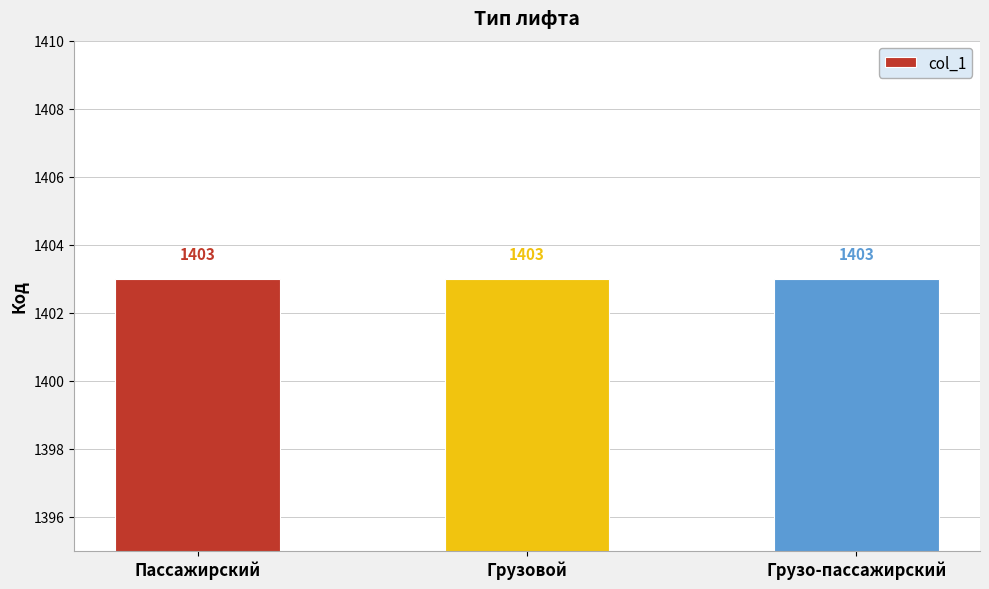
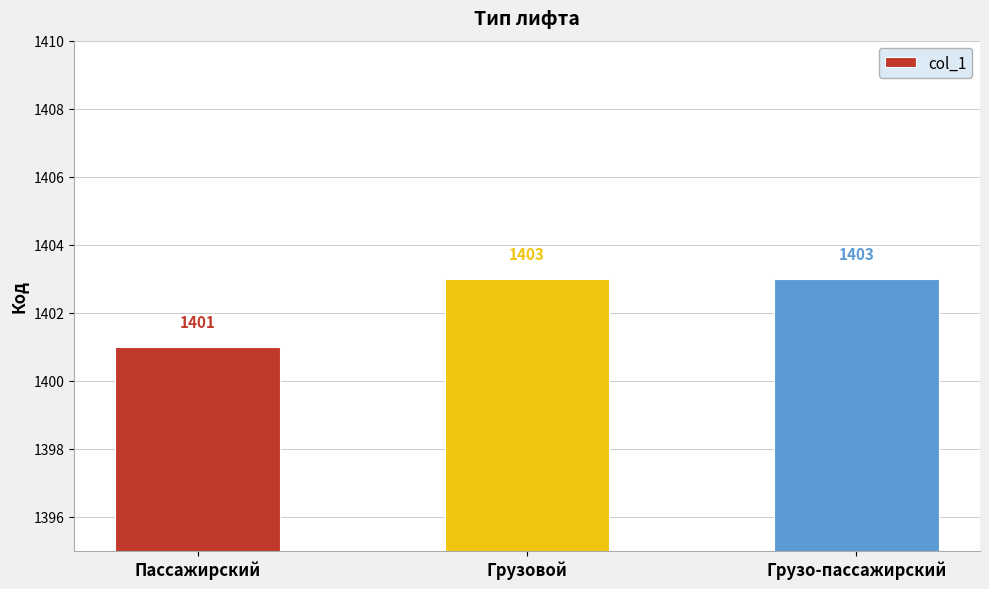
Пассажирский: 1403 -> 1401
